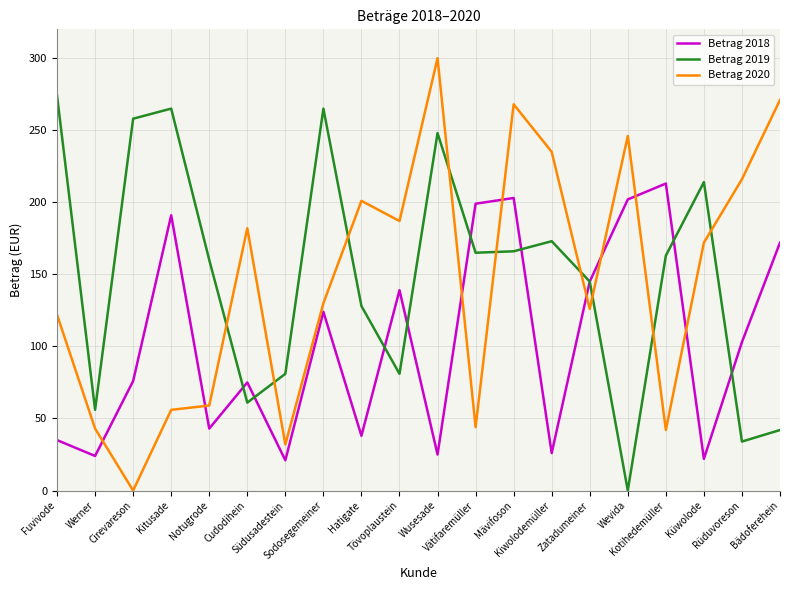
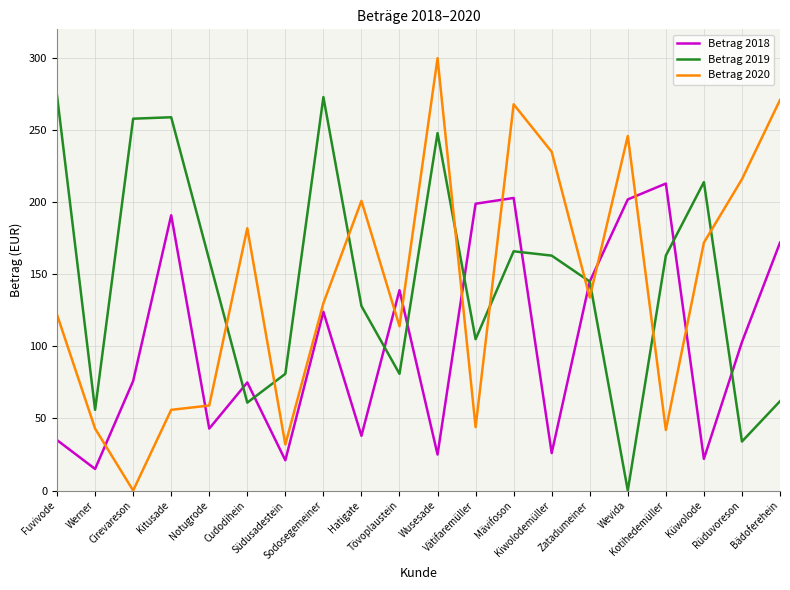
Betrag 2018, Werner: 24 -> 15
Betrag 2019, Kitusade: 265 -> 259
Betrag 2019, Sodosegemeiner: 265 -> 273
Betrag 2020, Tövoplaustein: 187 -> 114
Betrag 2019, Vätifaremüller: 165 -> 105
Betrag 2019, Kiwolodemüller: 173 -> 163
Betrag 2020, Zatadumeiner: 126 -> 134
Betrag 2019, Bädoferehein: 42 -> 62
